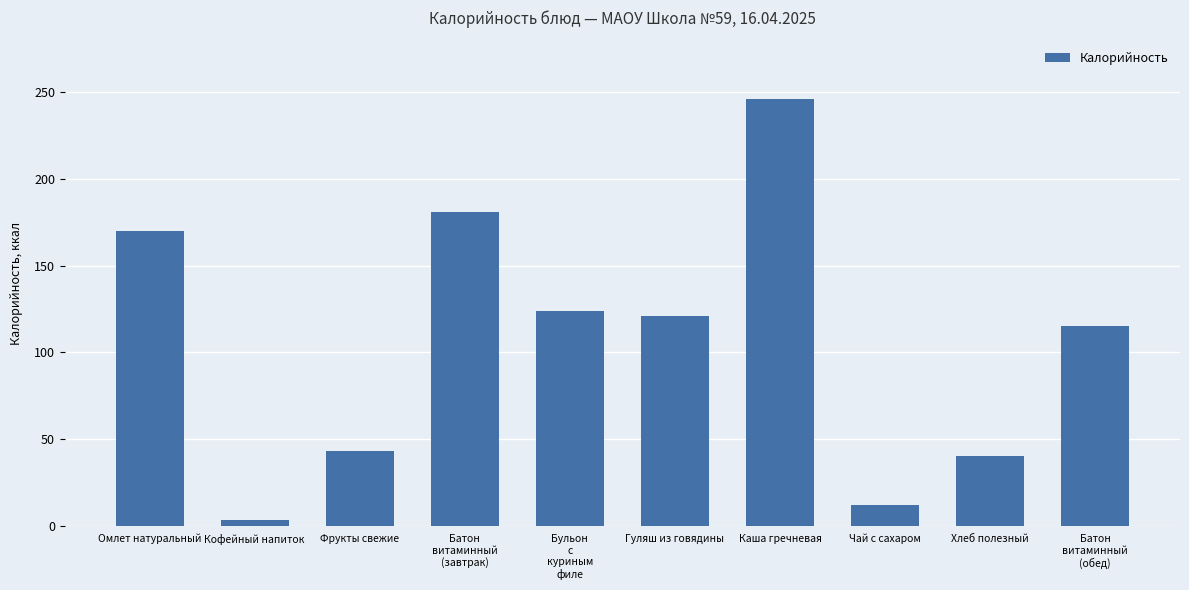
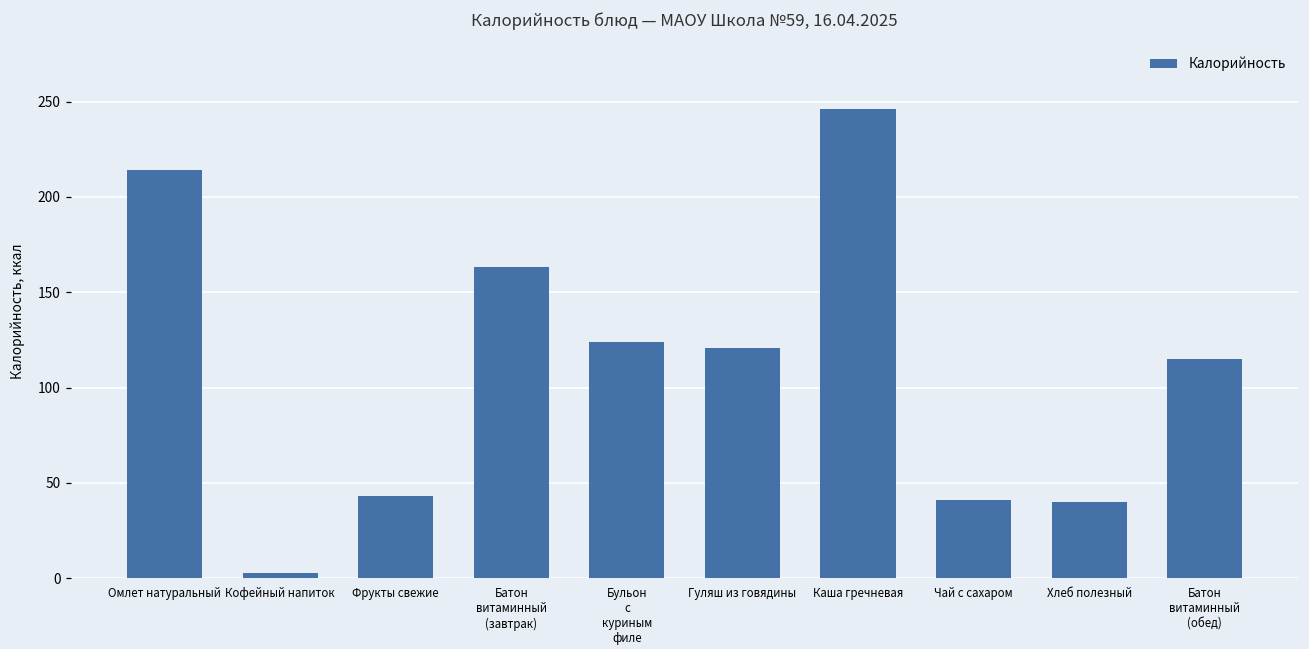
Омлет натуральный: 170 -> 214
Батон витаминный (завтрак): 181 -> 163
Чай с сахаром: 12 -> 41
